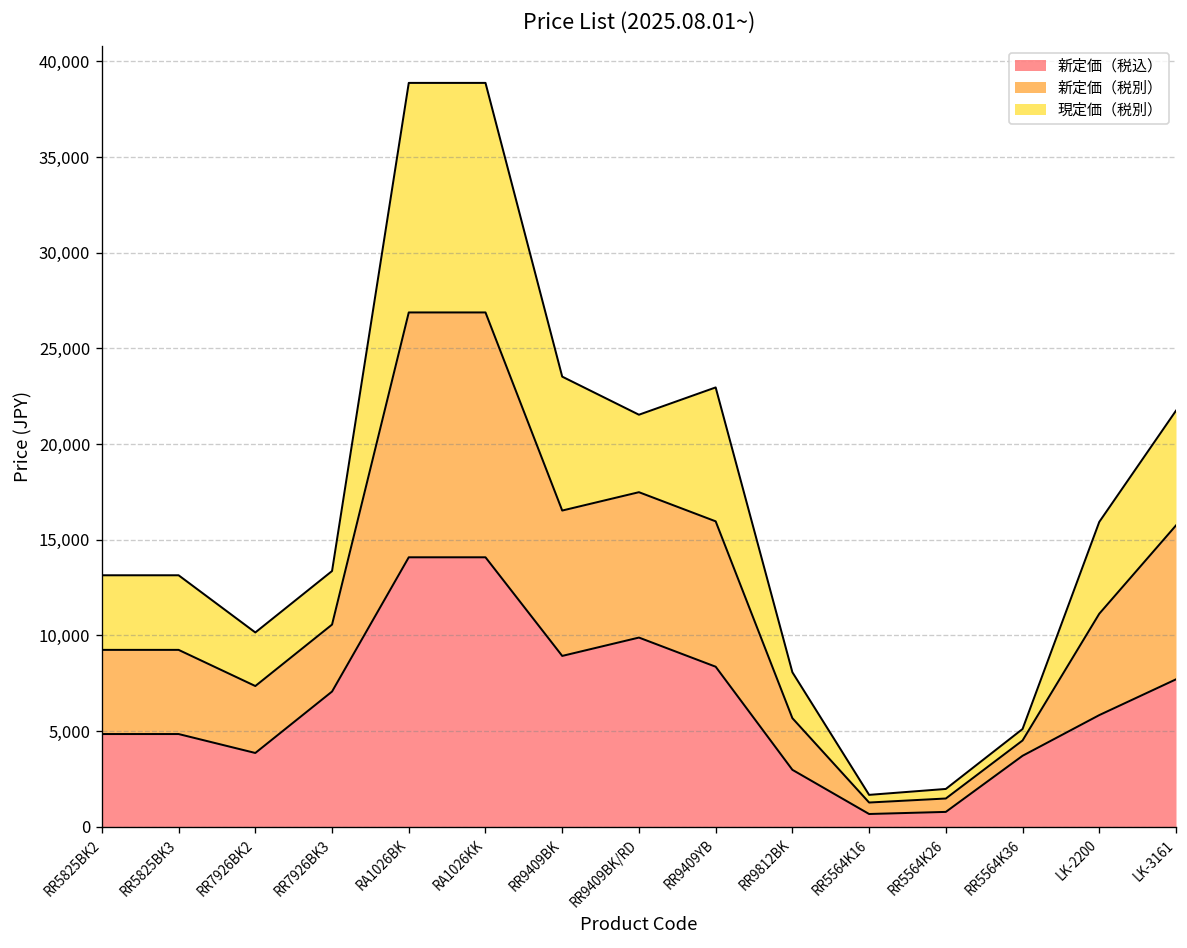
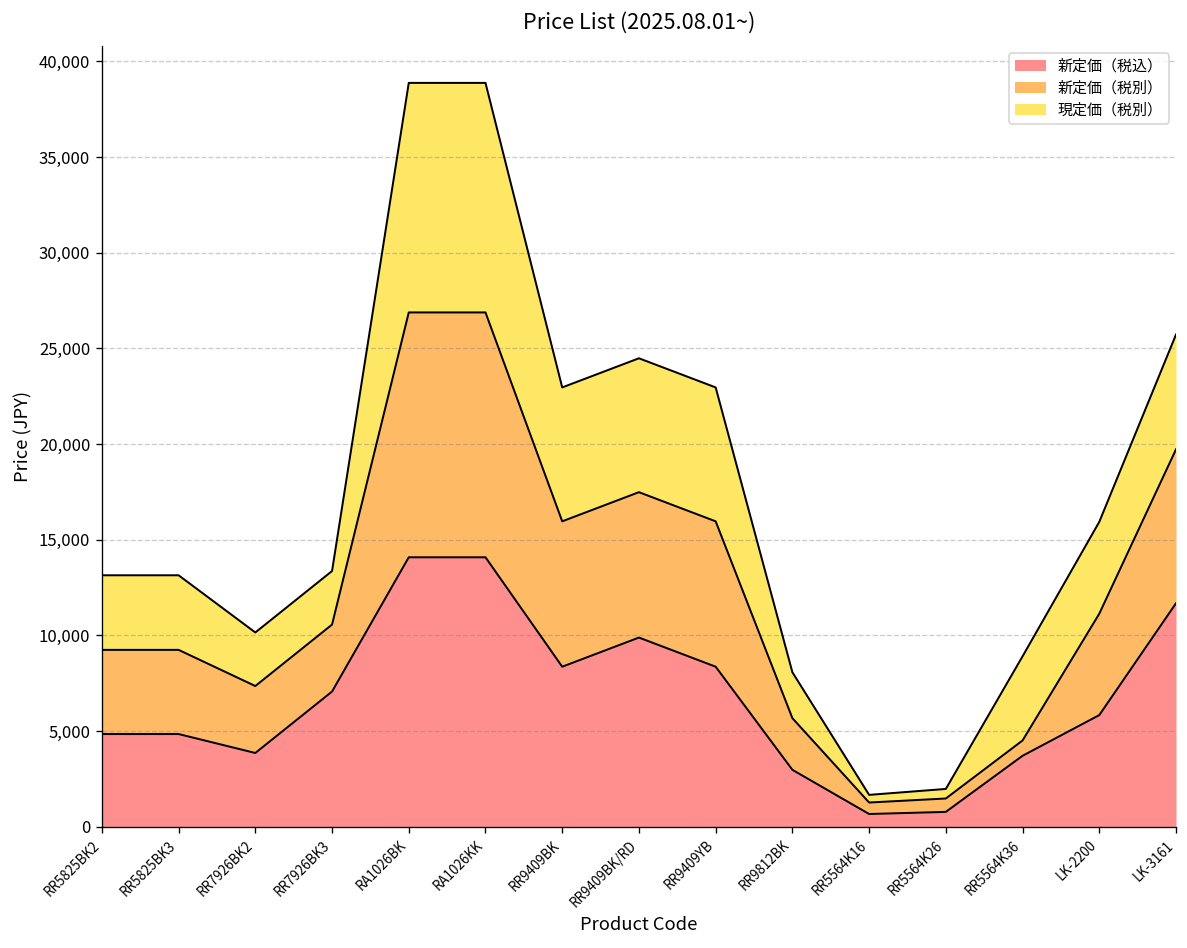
新定価（税込）, RR9409BK: 8,900 -> 8,400
現定価（税別）, RR9409BK/RD: 4,100 -> 7,000
現定価（税別）, RR5564K36: 600 -> 4,400
新定価（税込）, LK-3161: 7,700 -> 11,700
